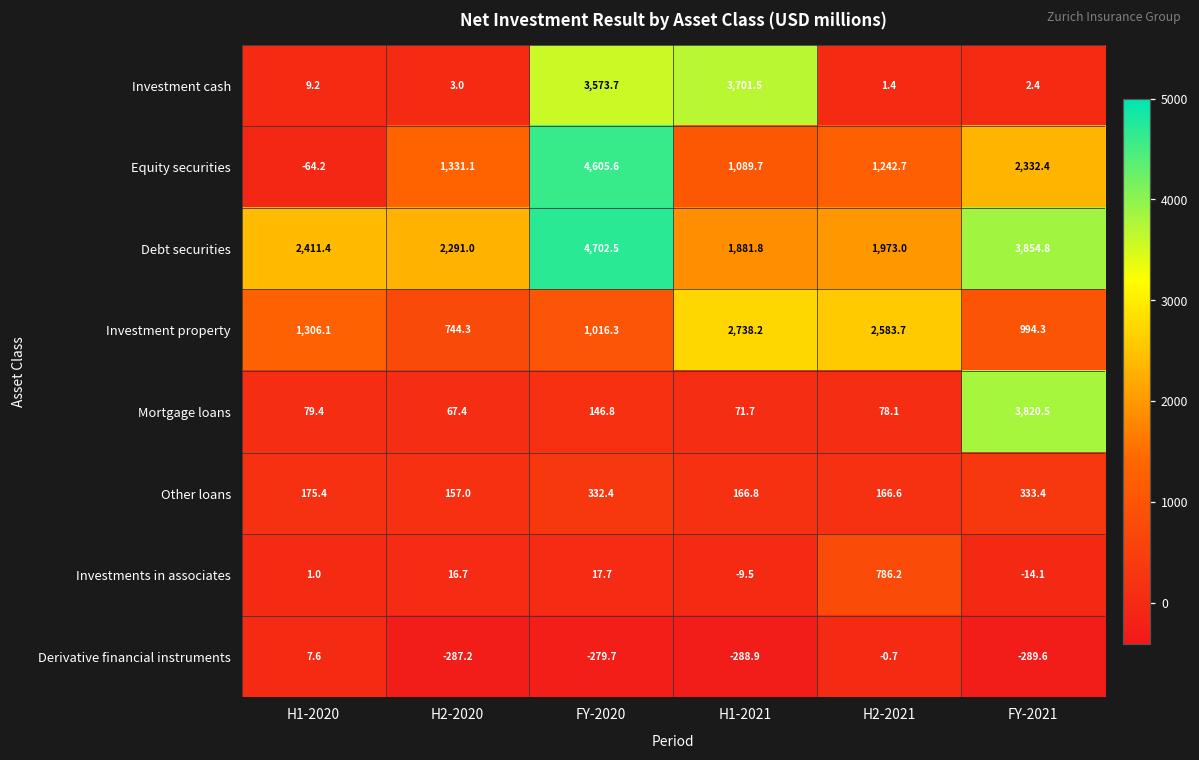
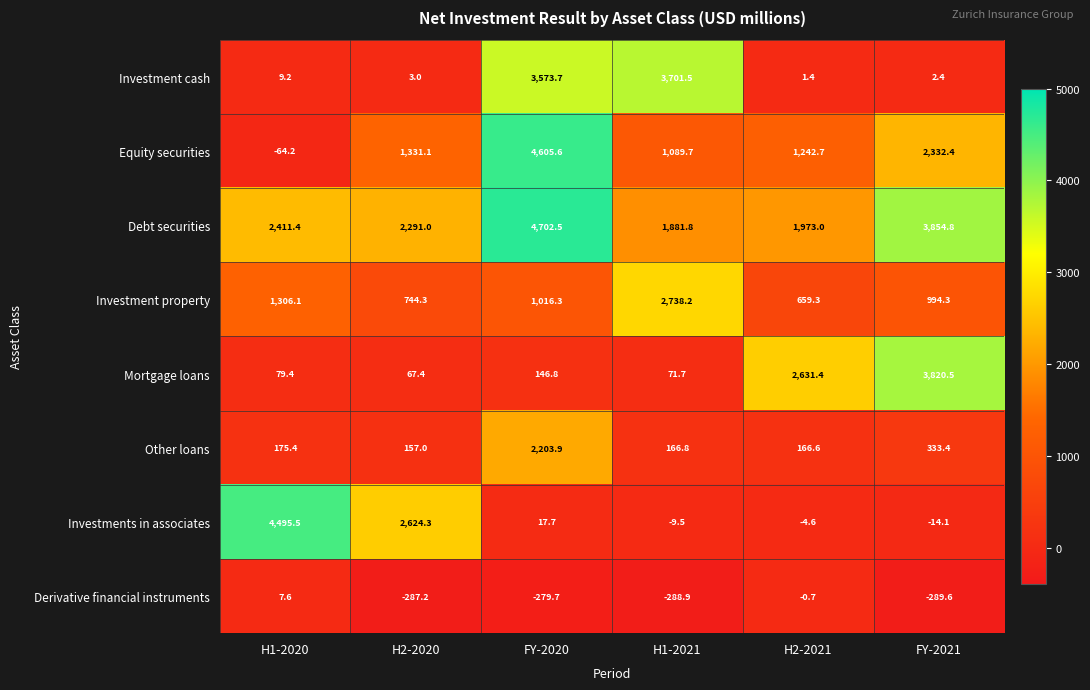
Investment property, H2-2021: 2,583.7 -> 659.3
Mortgage loans, H2-2021: 78.1 -> 2,631.4
Other loans, FY-2020: 332.4 -> 2,203.9
Investments in associates, H1-2020: 1.0 -> 4,495.5
Investments in associates, H2-2020: 16.7 -> 2,624.3
Investments in associates, H2-2021: 786.2 -> -4.6
